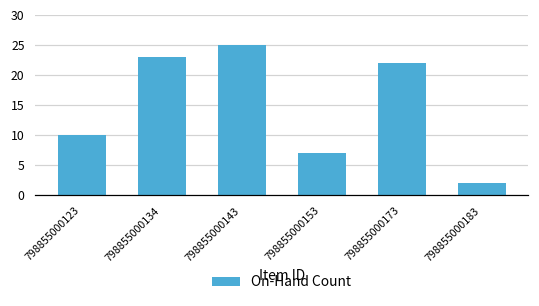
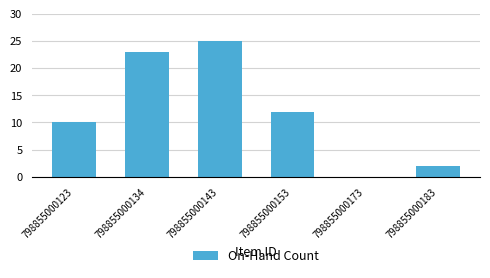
798855000153: 7 -> 12
798855000173: 22 -> 0
